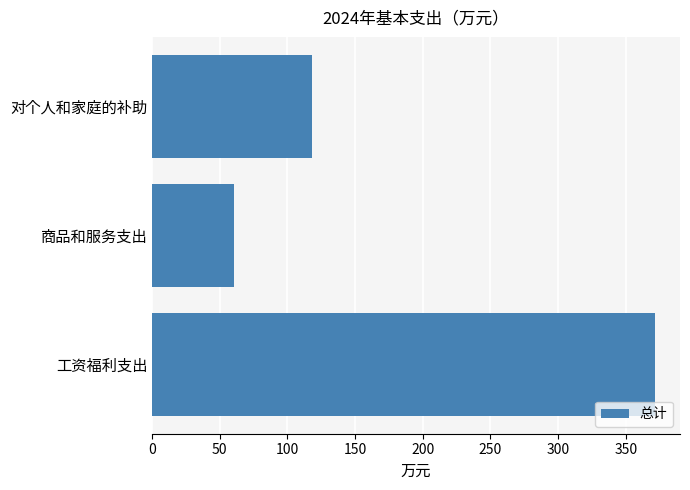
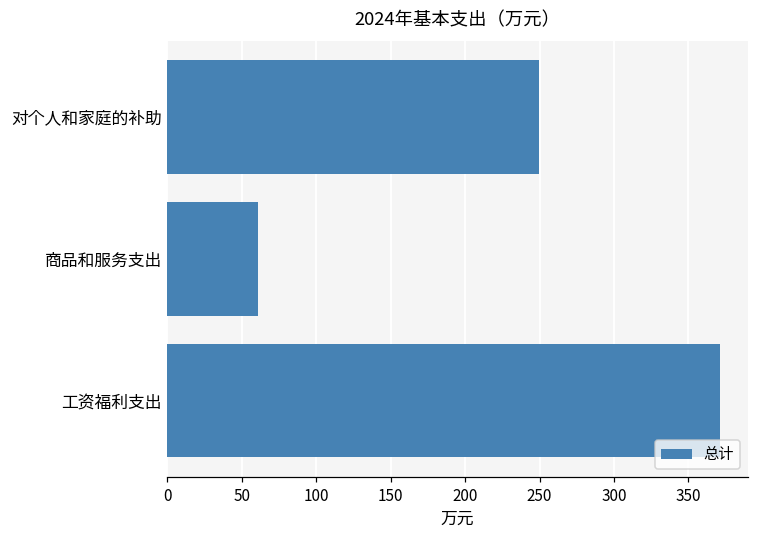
对个人和家庭的补助: 118 -> 249
